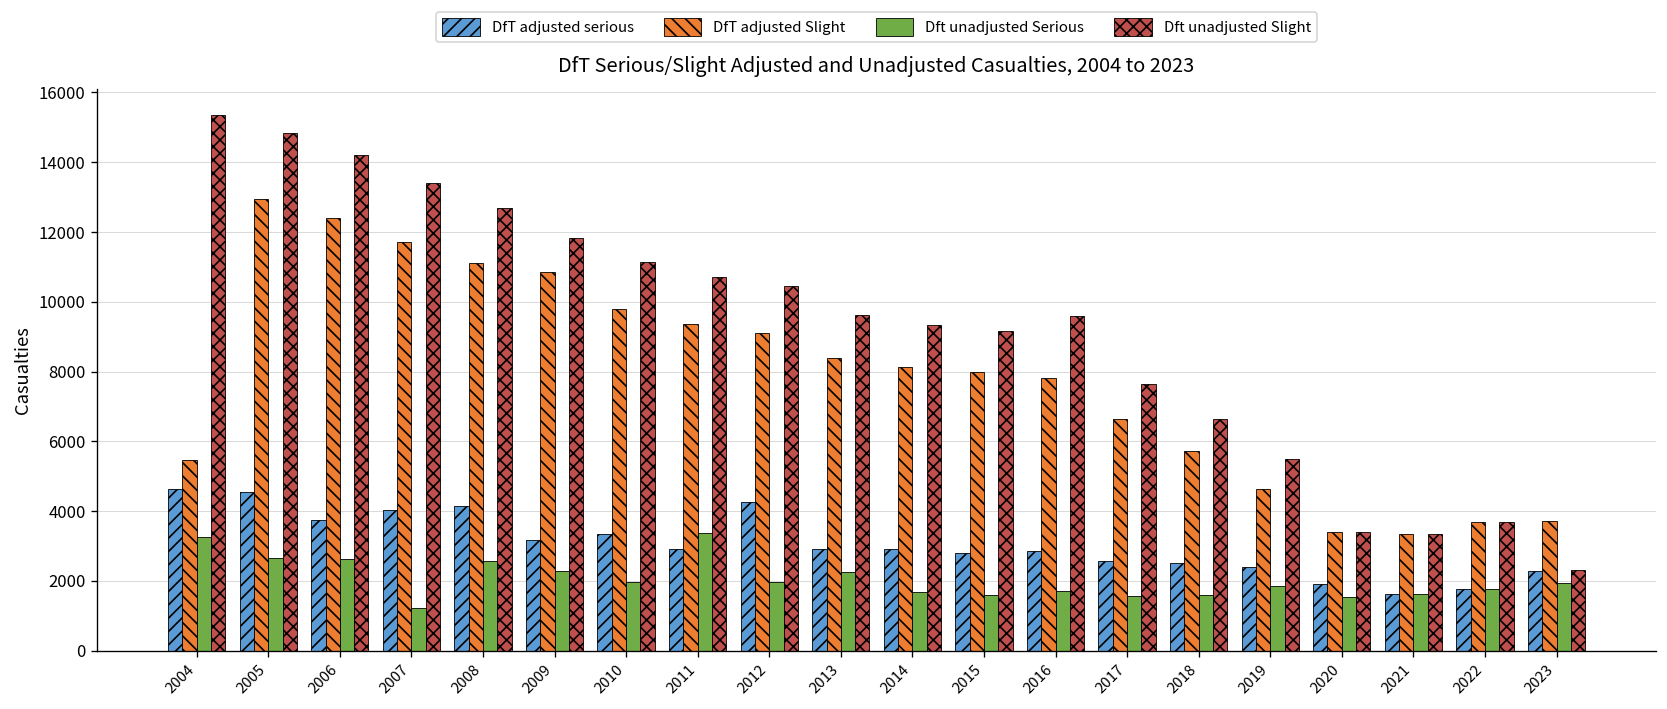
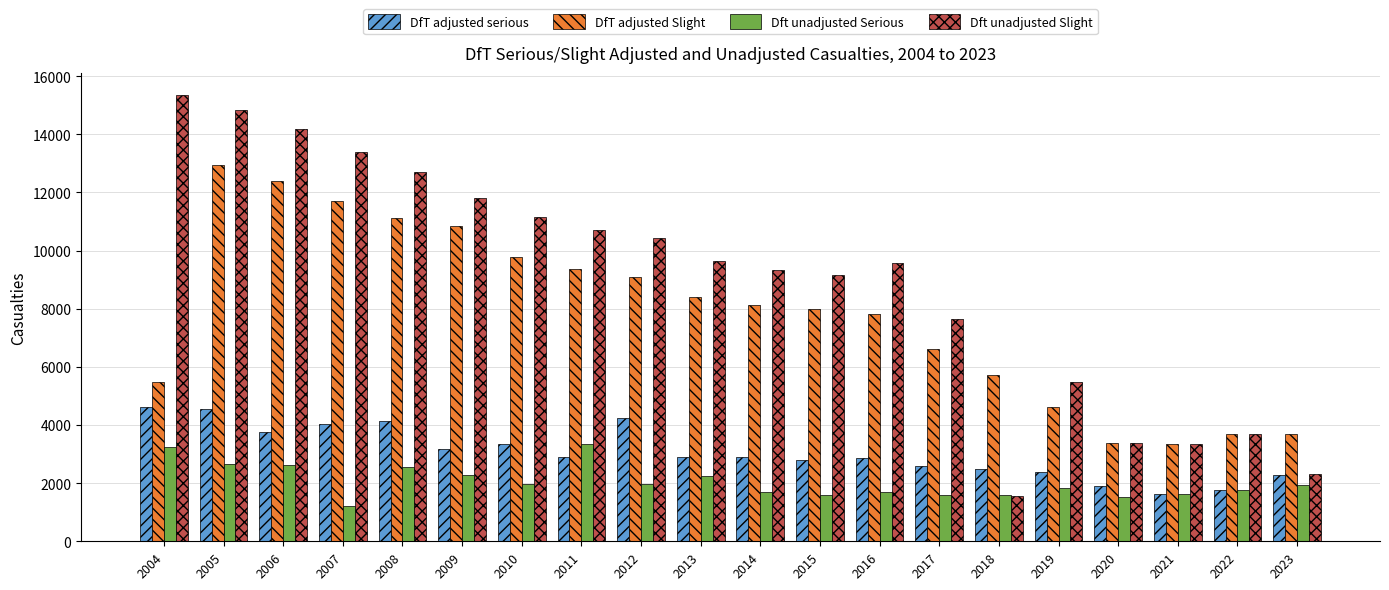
Dft unadjusted Slight, 2018: 6600 -> 1500
